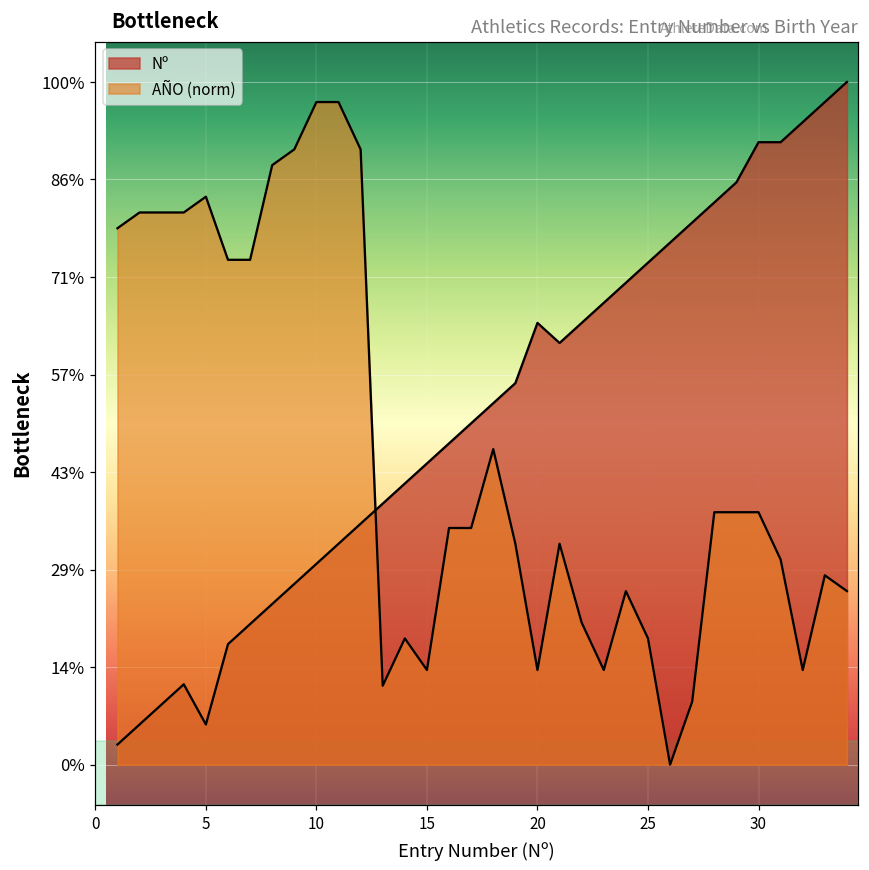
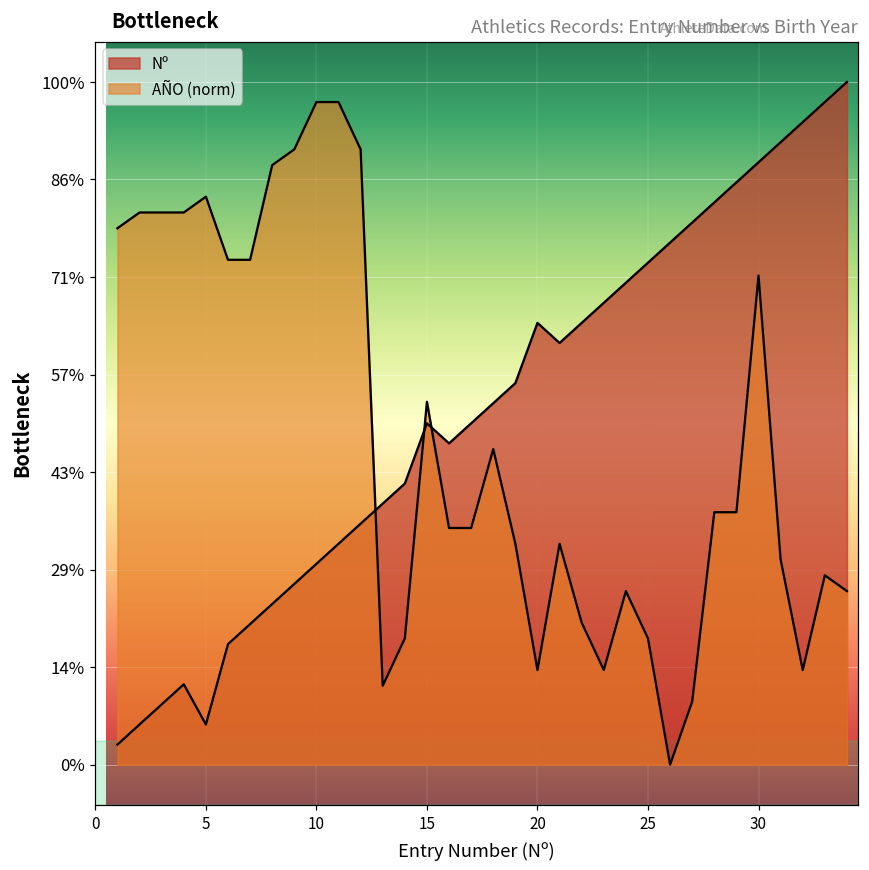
Nº, 15: 44% -> 50%
AÑO (norm), 15: 14% -> 53%
Nº, 30: 91% -> 88%
AÑO (norm), 30: 37% -> 72%
